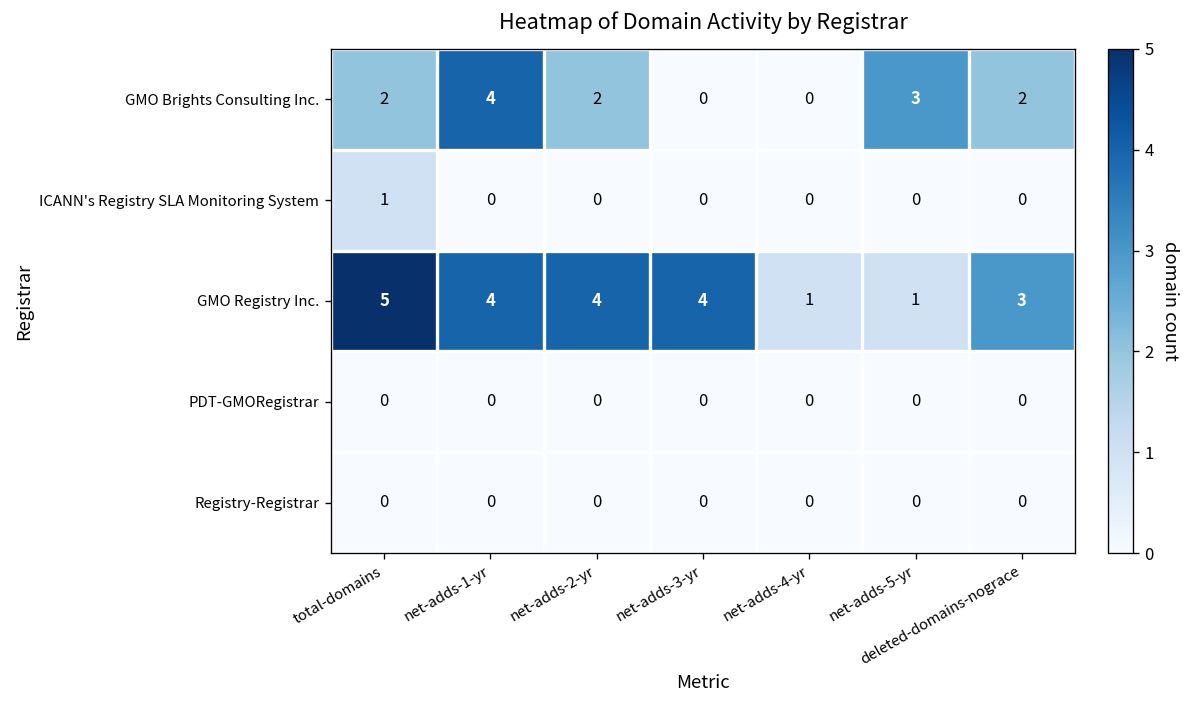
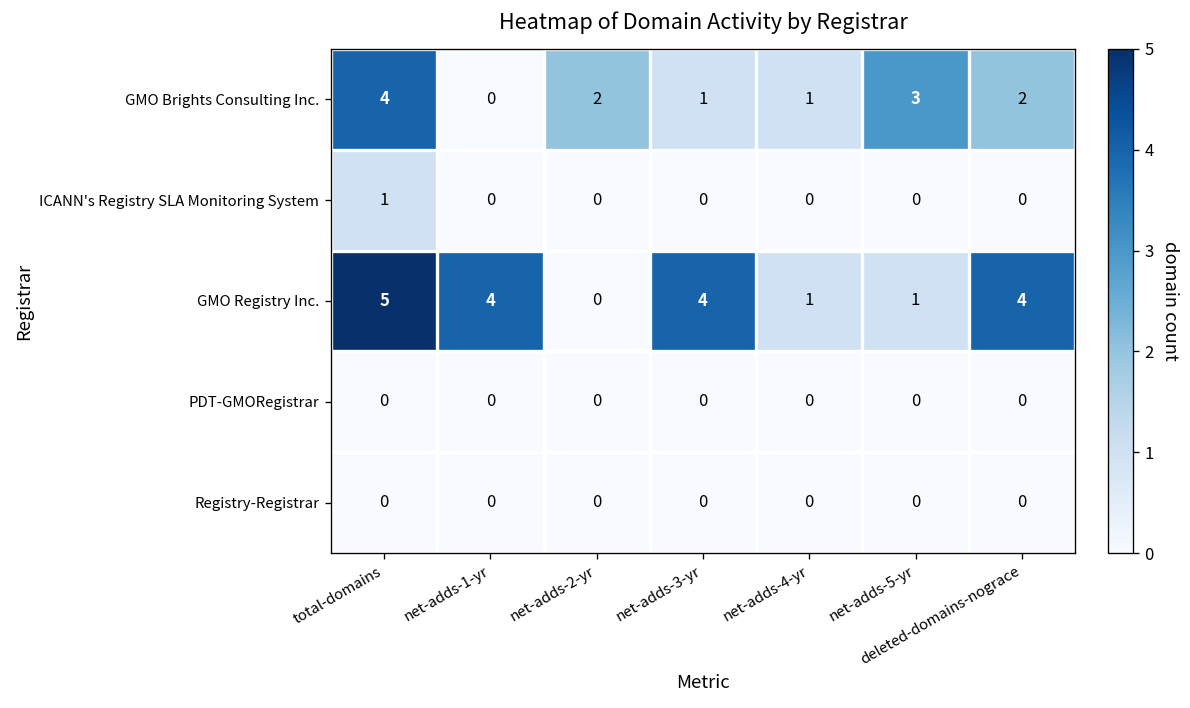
GMO Brights Consulting Inc., total-domains: 2 -> 4
GMO Brights Consulting Inc., net-adds-1-yr: 4 -> 0
GMO Brights Consulting Inc., net-adds-3-yr: 0 -> 1
GMO Brights Consulting Inc., net-adds-4-yr: 0 -> 1
GMO Registry Inc., net-adds-2-yr: 4 -> 0
GMO Registry Inc., deleted-domains-nograce: 3 -> 4
